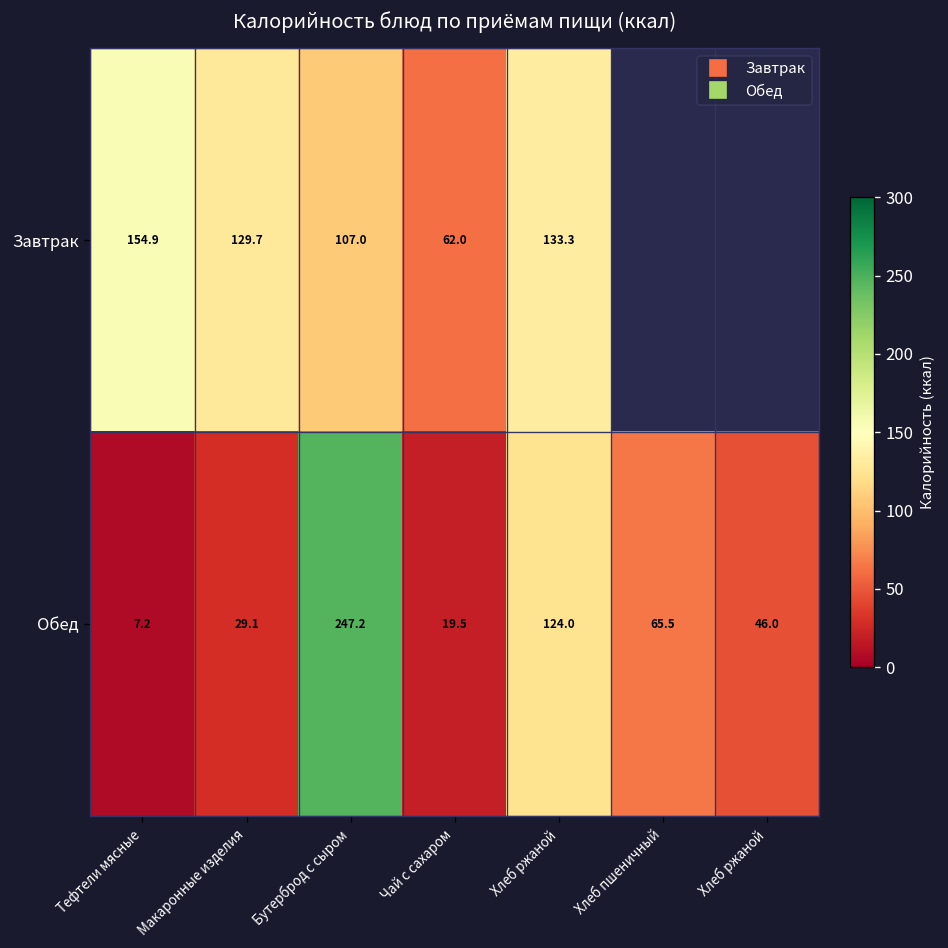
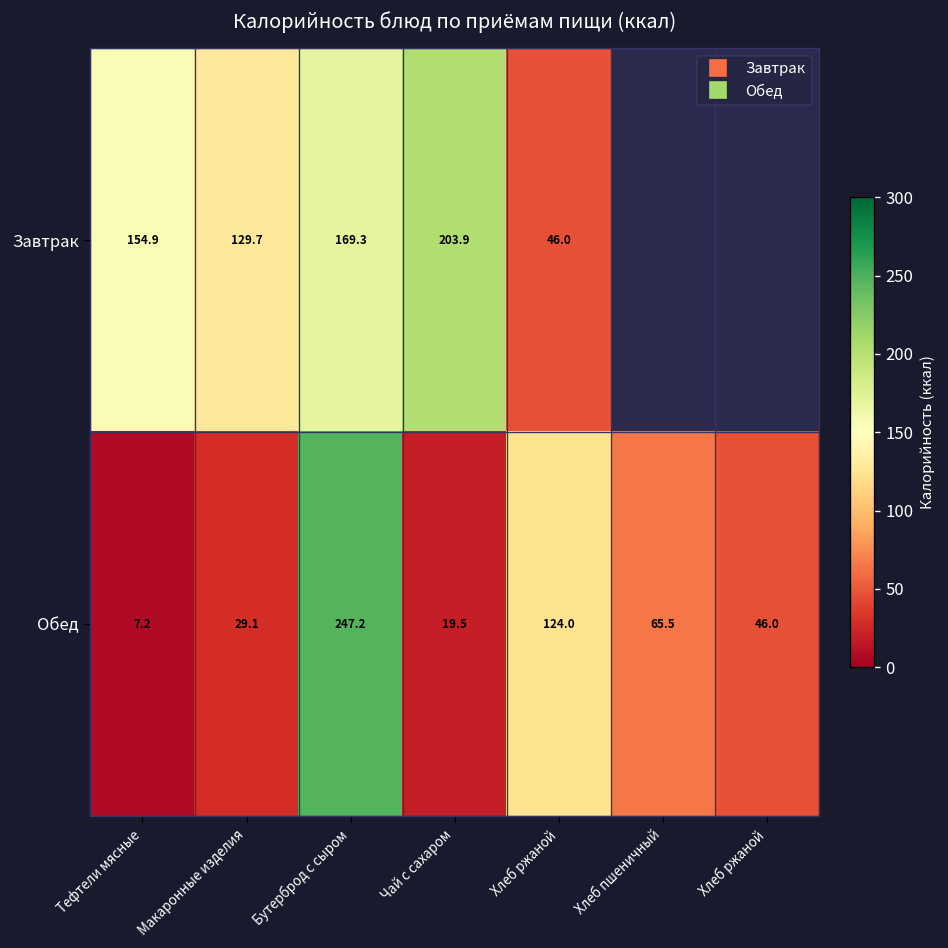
Завтрак, Бутерброд с сыром: 107.0 -> 169.3
Завтрак, Чай с сахаром: 62.0 -> 203.9
Завтрак, Хлеб ржаной: 133.3 -> 46.0
